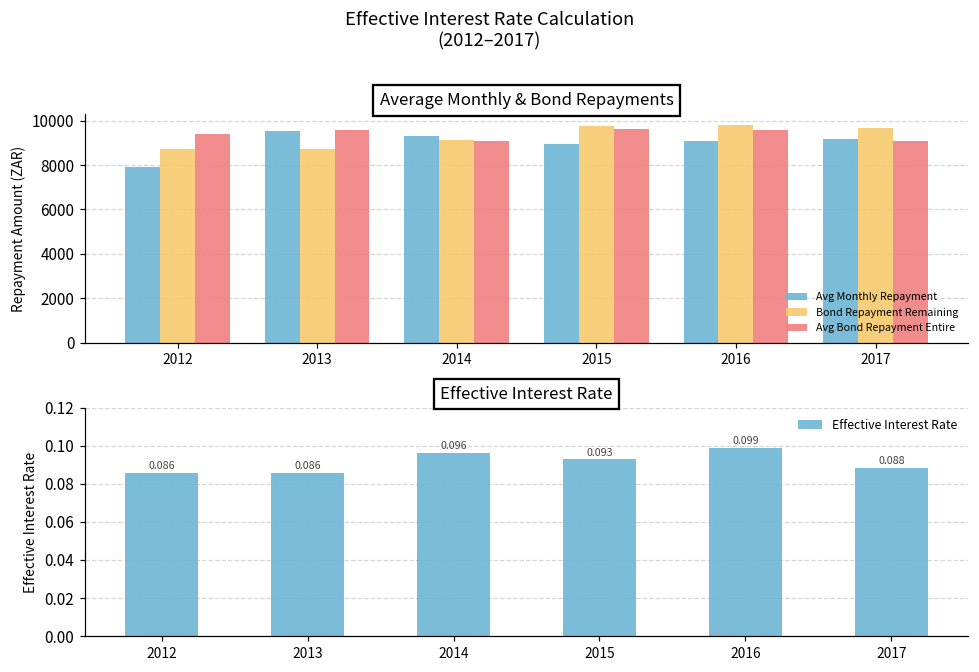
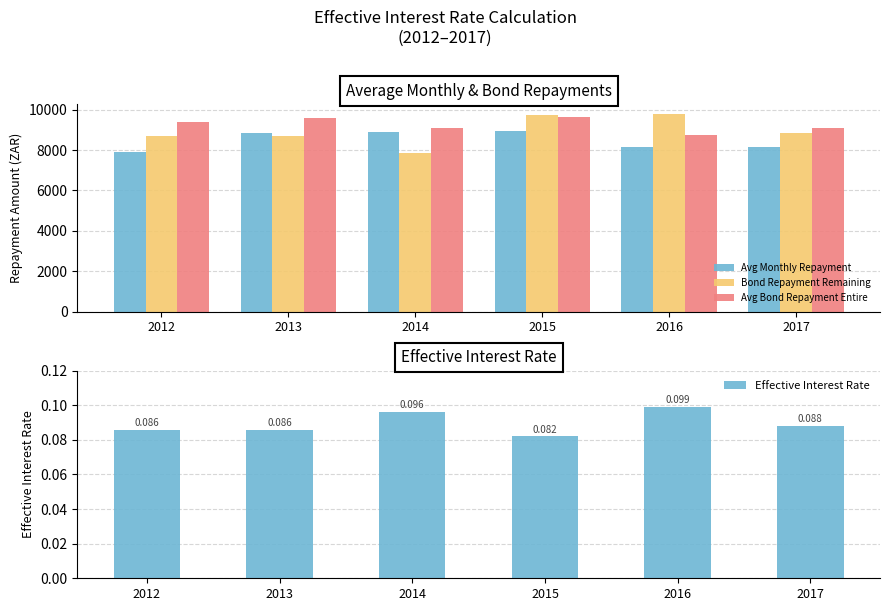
Average Monthly & Bond Repayments, Avg Monthly Repayment, 2013: 9500 -> 8900
Average Monthly & Bond Repayments, Avg Monthly Repayment, 2014: 9300 -> 8900
Average Monthly & Bond Repayments, Bond Repayment Remaining, 2014: 9100 -> 7800
Average Monthly & Bond Repayments, Avg Monthly Repayment, 2016: 9100 -> 8100
Average Monthly & Bond Repayments, Avg Bond Repayment Entire, 2016: 9600 -> 8800
Average Monthly & Bond Repayments, Avg Monthly Repayment, 2017: 9200 -> 8100
Average Monthly & Bond Repayments, Bond Repayment Remaining, 2017: 9700 -> 8800
Effective Interest Rate, 2015: 0.093 -> 0.082
